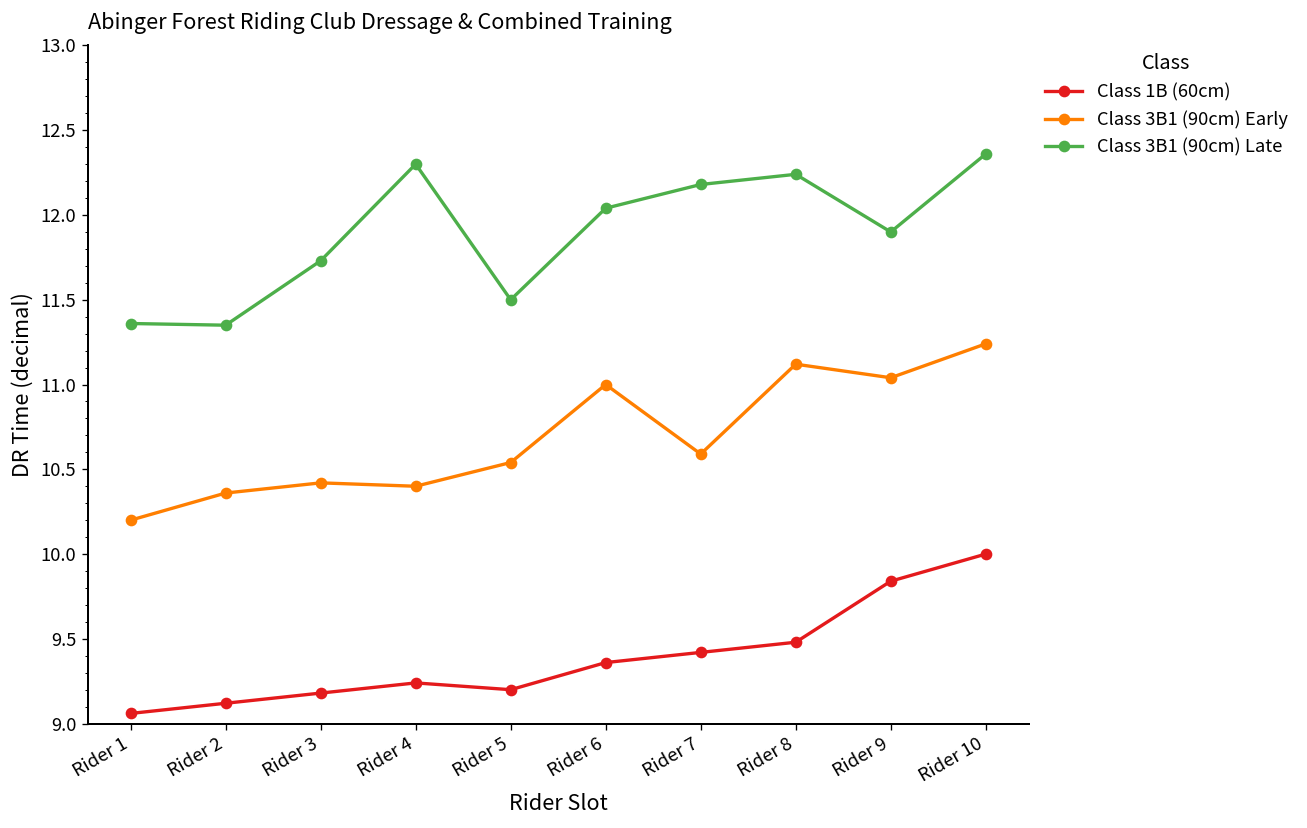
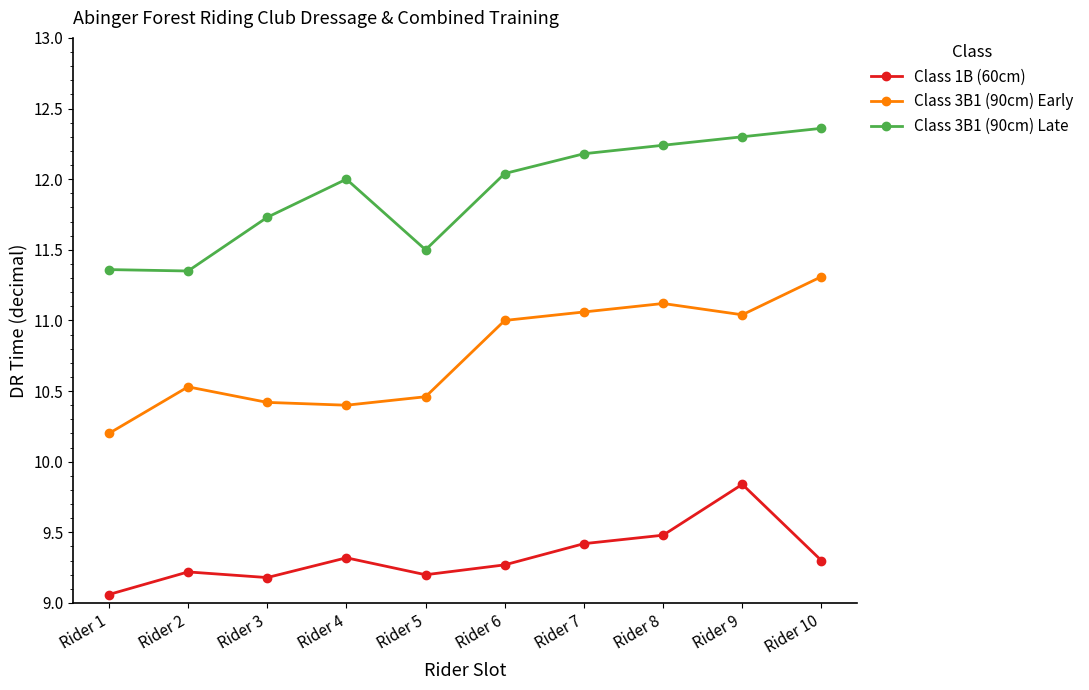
Class 1B (60cm), Rider 2: 9.12 -> 9.22
Class 3B1 (90cm) Early, Rider 2: 10.36 -> 10.53
Class 1B (60cm), Rider 4: 9.24 -> 9.32
Class 3B1 (90cm) Late, Rider 4: 12.3 -> 12.0
Class 3B1 (90cm) Early, Rider 5: 10.54 -> 10.46
Class 1B (60cm), Rider 6: 9.36 -> 9.27
Class 3B1 (90cm) Early, Rider 7: 10.59 -> 11.06
Class 3B1 (90cm) Late, Rider 9: 11.9 -> 12.3
Class 1B (60cm), Rider 10: 10.0 -> 9.3
Class 3B1 (90cm) Early, Rider 10: 11.24 -> 11.31
